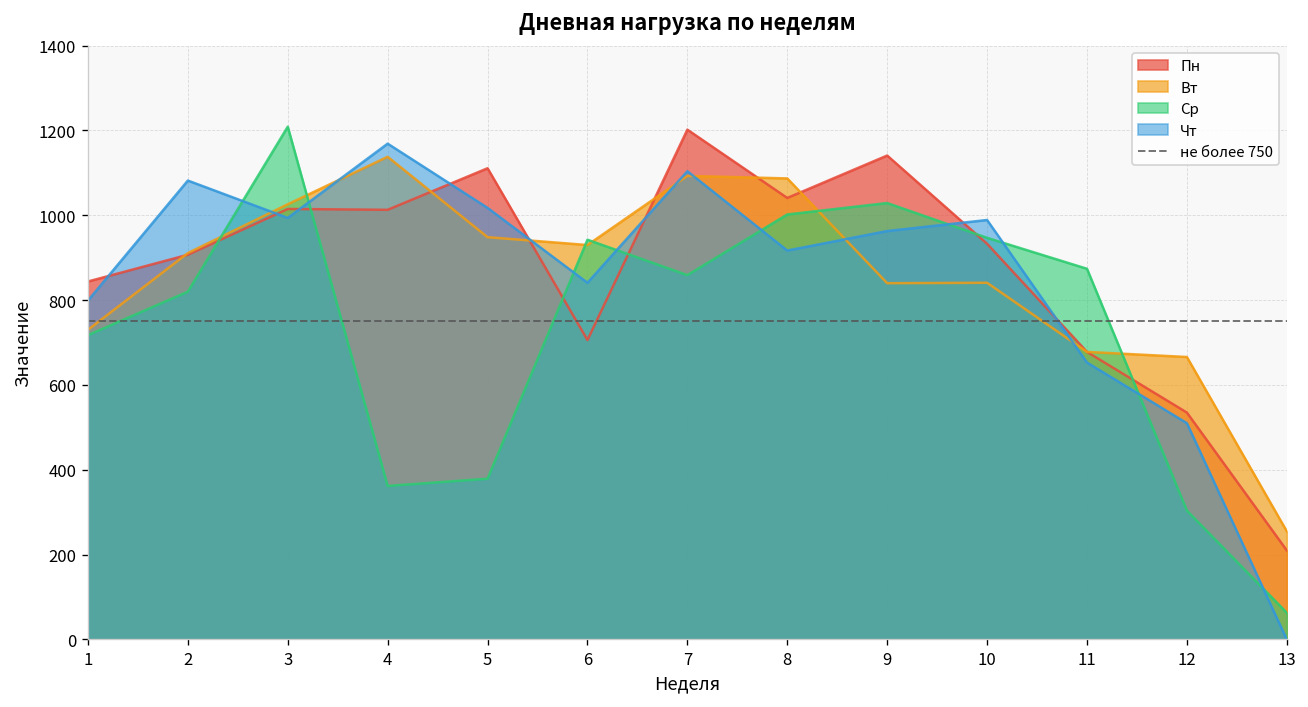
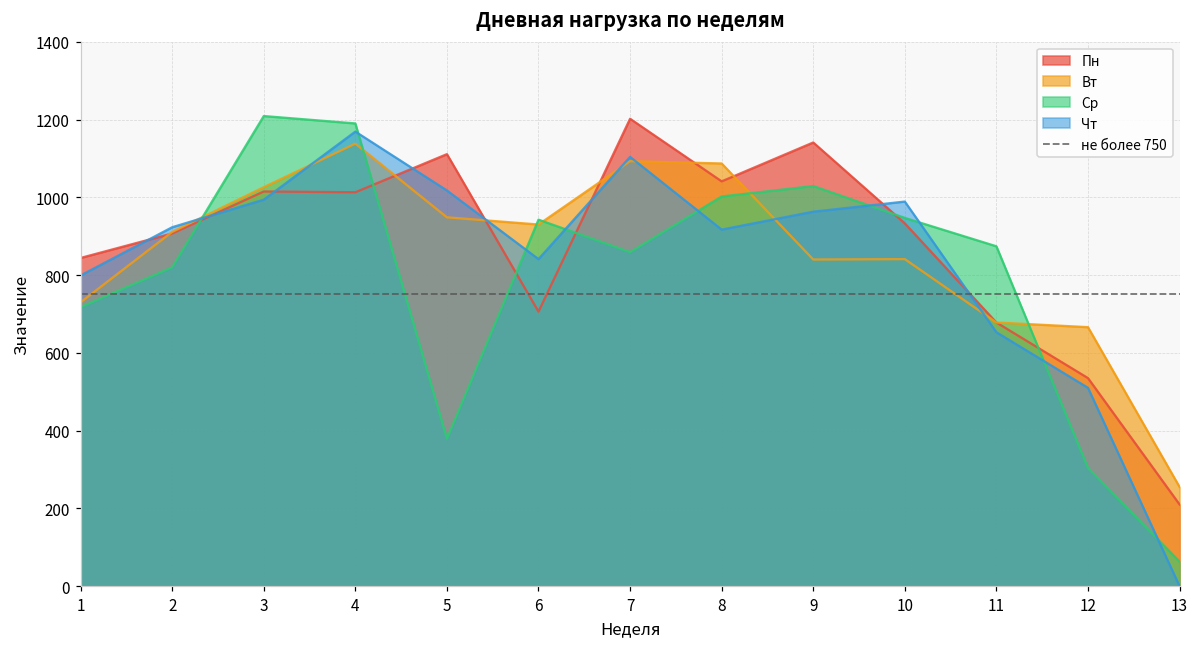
Чт, 2: 1080 -> 920
Ср, 4: 360 -> 1190
